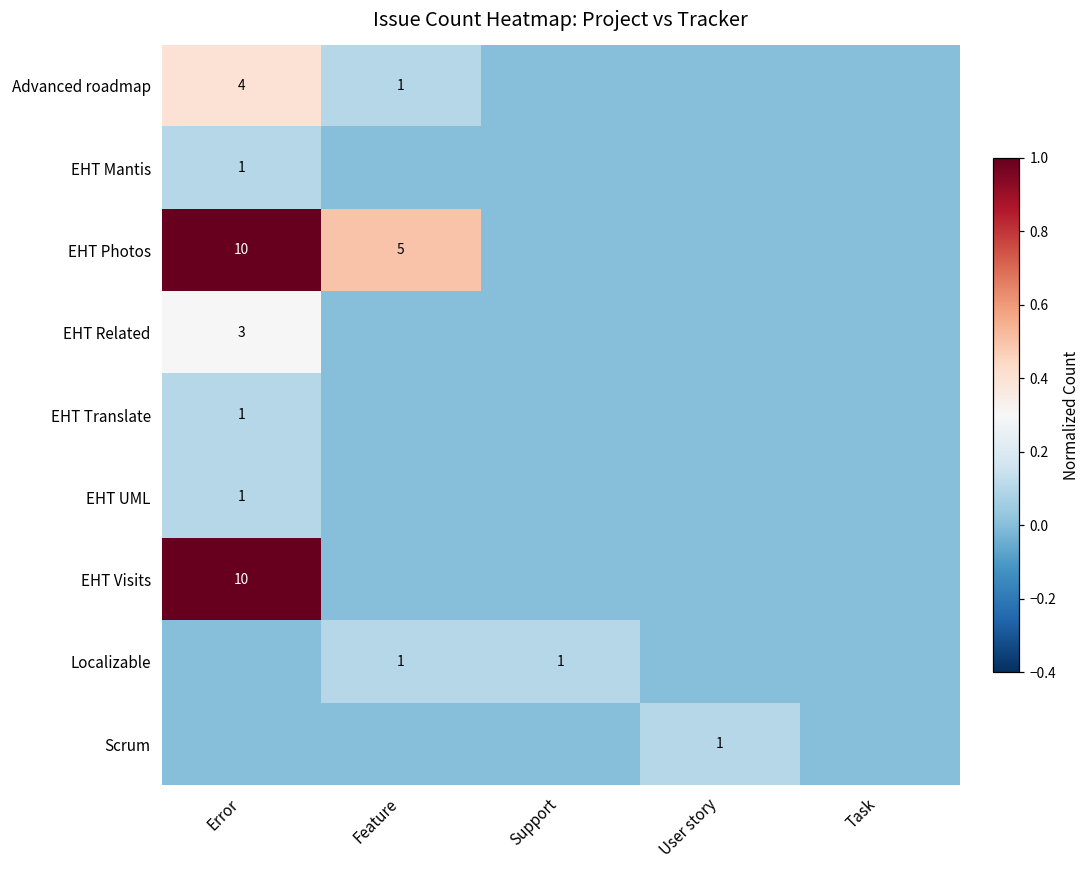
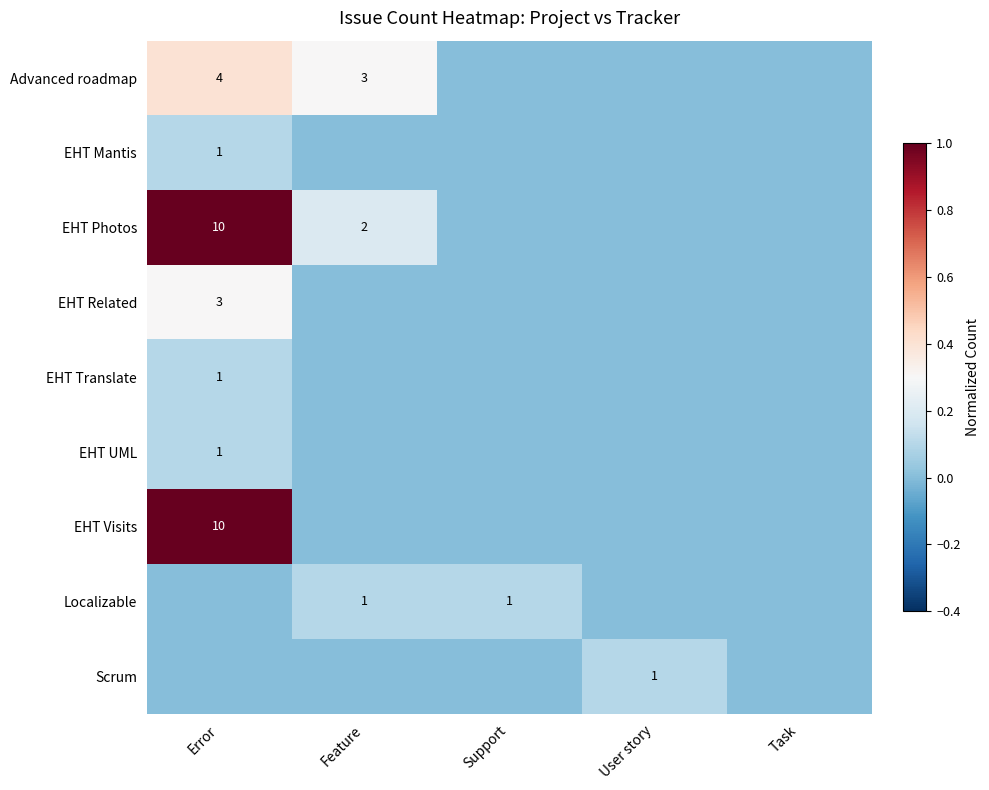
Advanced roadmap, Feature: 1 -> 3
EHT Photos, Feature: 5 -> 2
